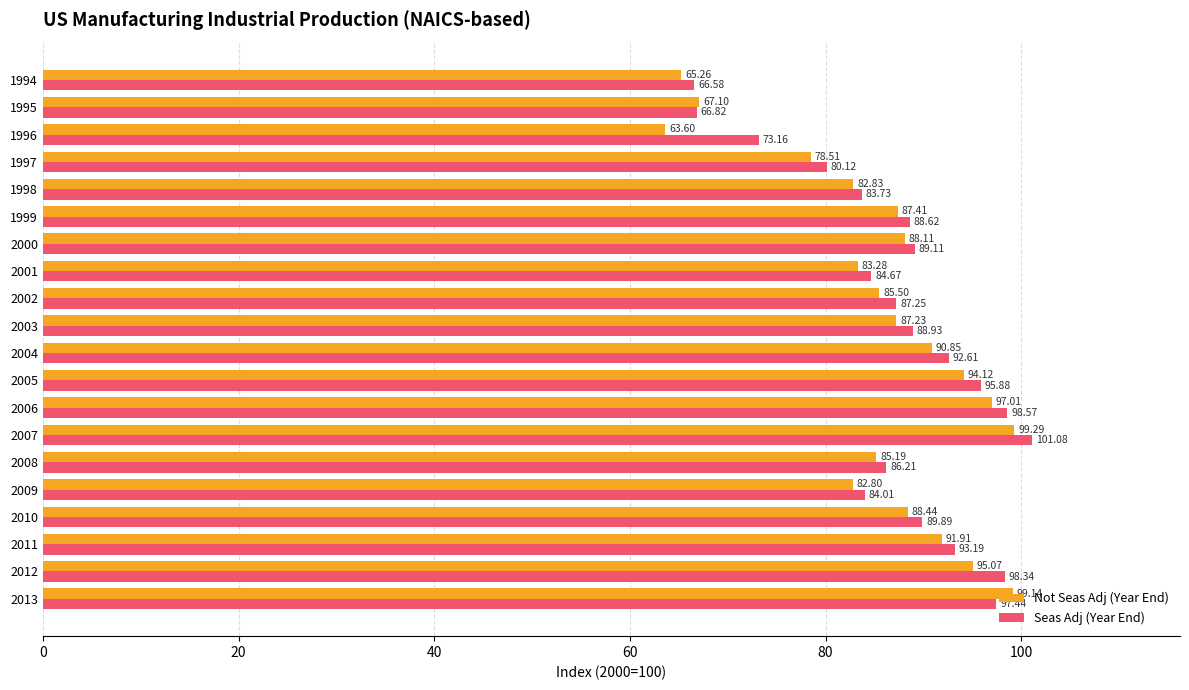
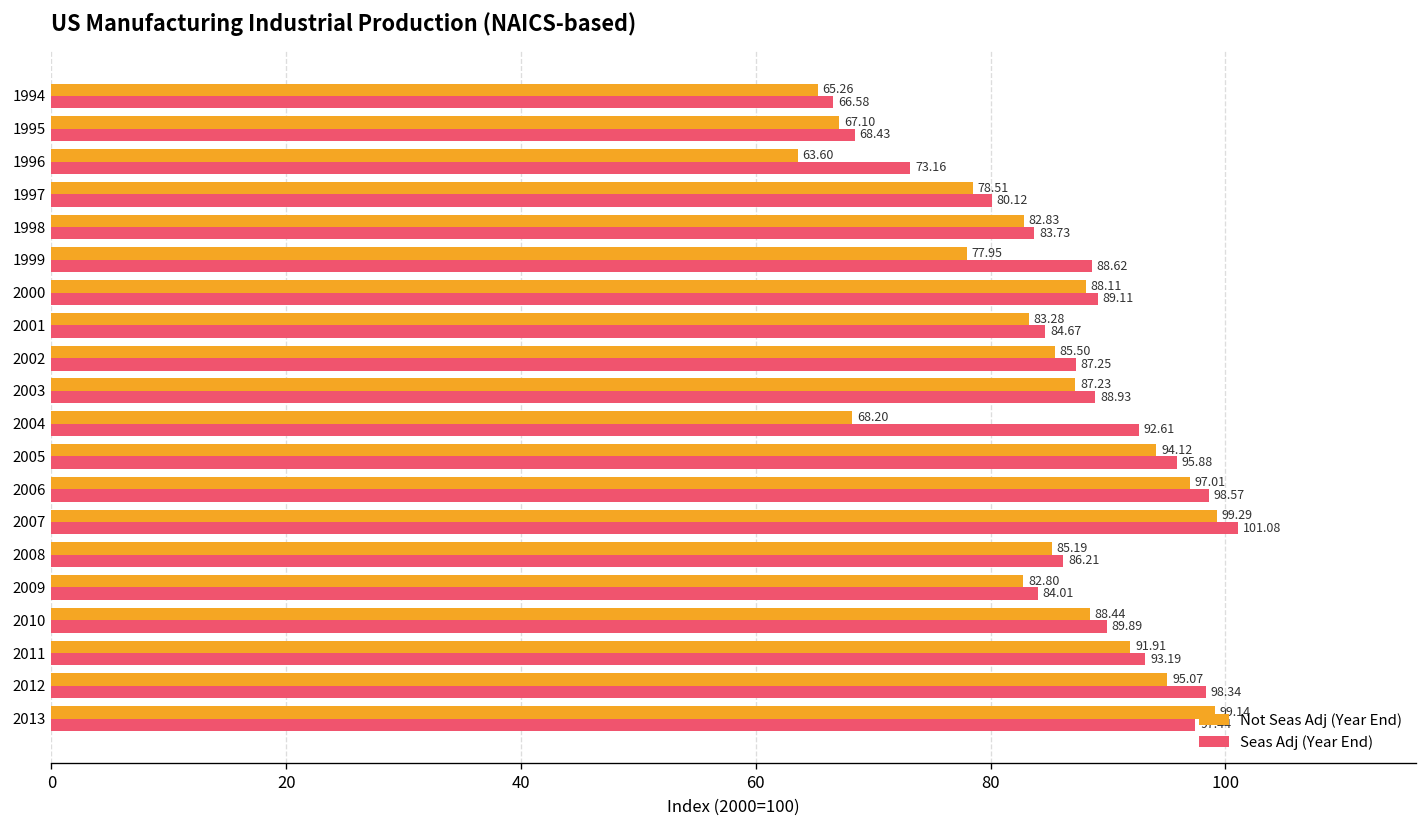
Seas Adj (Year End), 1995: 66.82 -> 68.43
Not Seas Adj (Year End), 1999: 87.41 -> 77.95
Not Seas Adj (Year End), 2004: 90.85 -> 68.20
